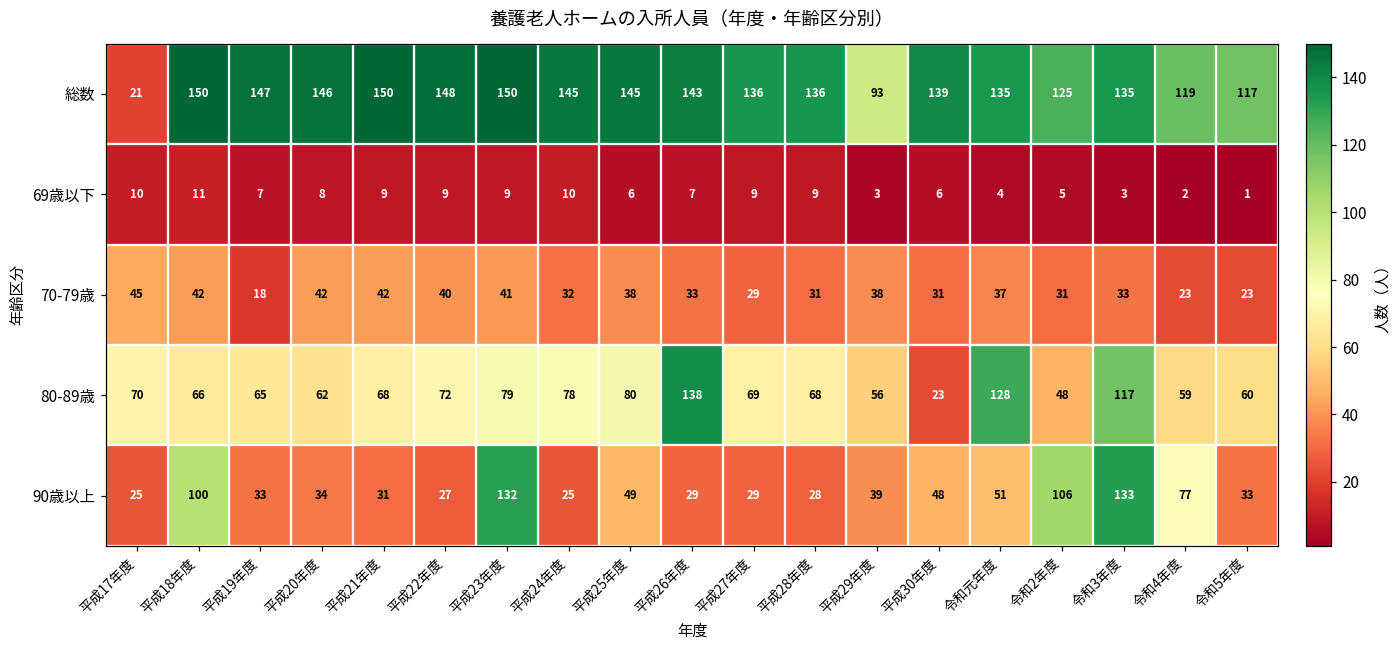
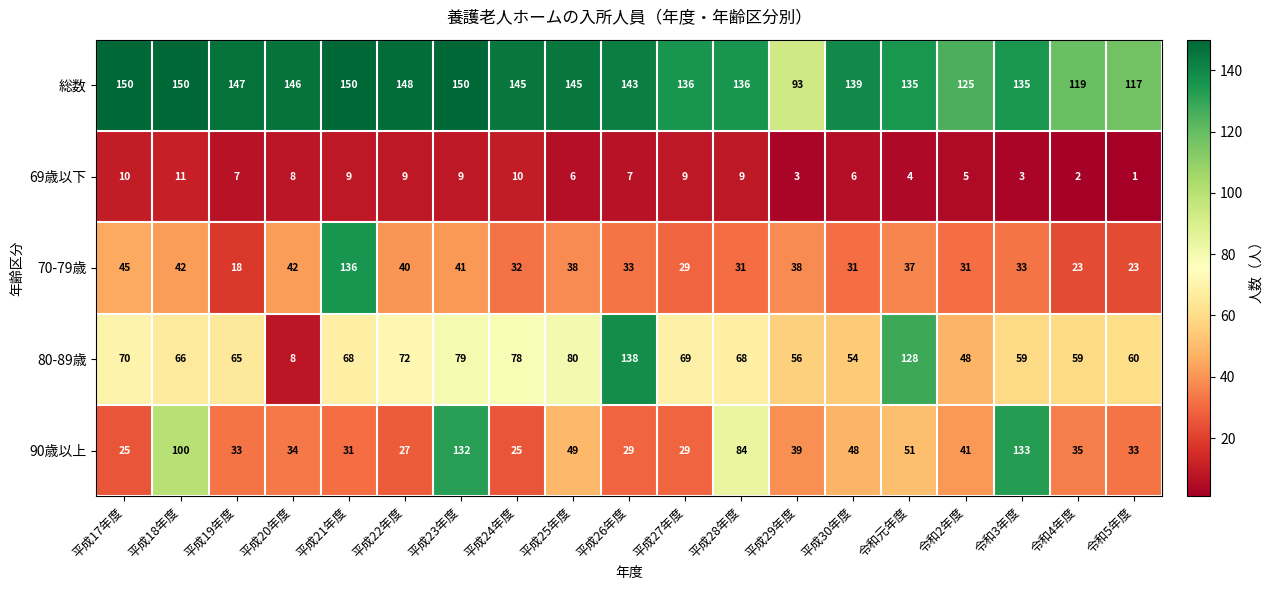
総数, 平成17年度: 21 -> 150
70-79歳, 平成21年度: 42 -> 136
80-89歳, 平成20年度: 62 -> 8
80-89歳, 平成30年度: 23 -> 54
80-89歳, 令和3年度: 117 -> 59
90歳以上, 平成28年度: 28 -> 84
90歳以上, 令和2年度: 106 -> 41
90歳以上, 令和4年度: 77 -> 35
